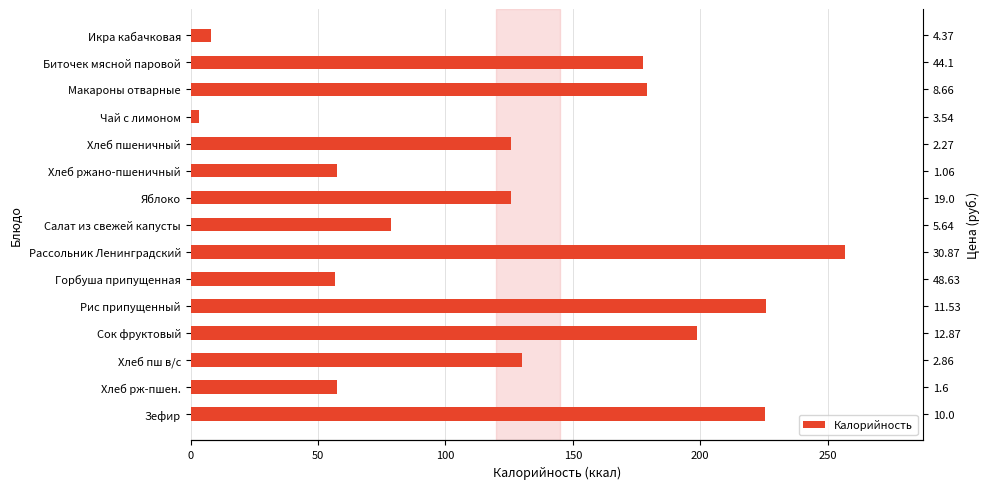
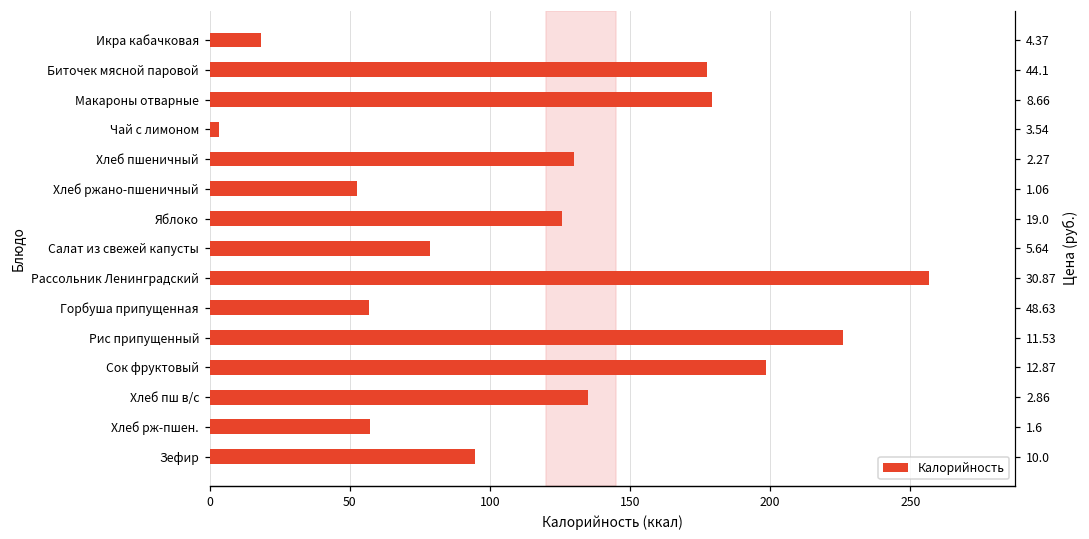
Икра кабачковая: 8 -> 18
Хлеб пшеничный: 126 -> 130
Хлеб ржано-пшеничный: 57 -> 53
Хлеб пш в/с: 130 -> 135
Зефир: 226 -> 95
